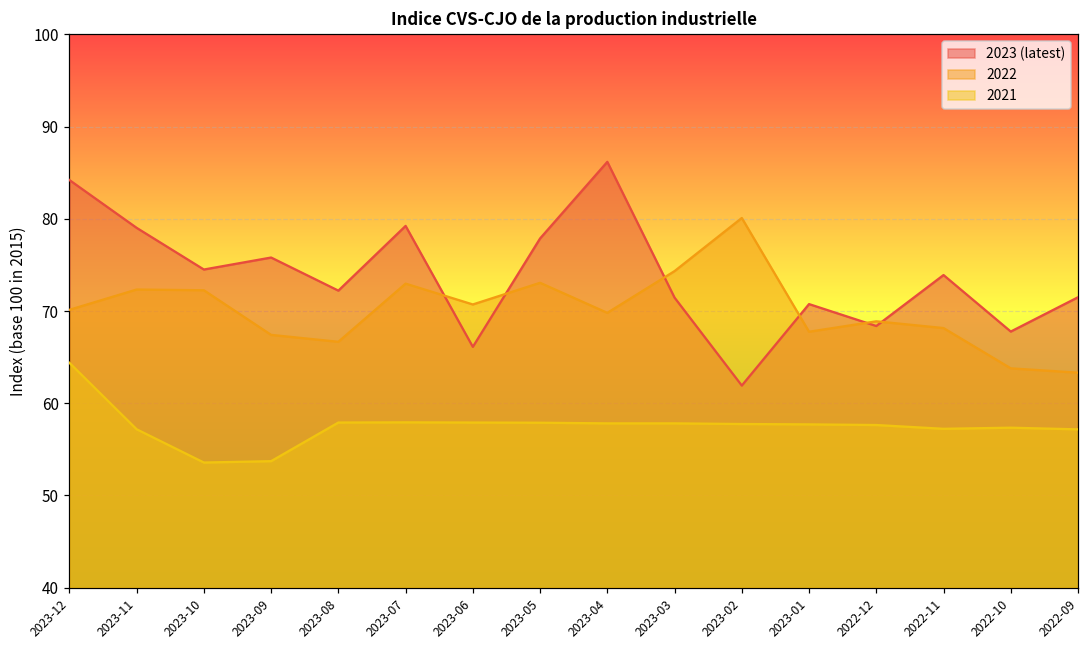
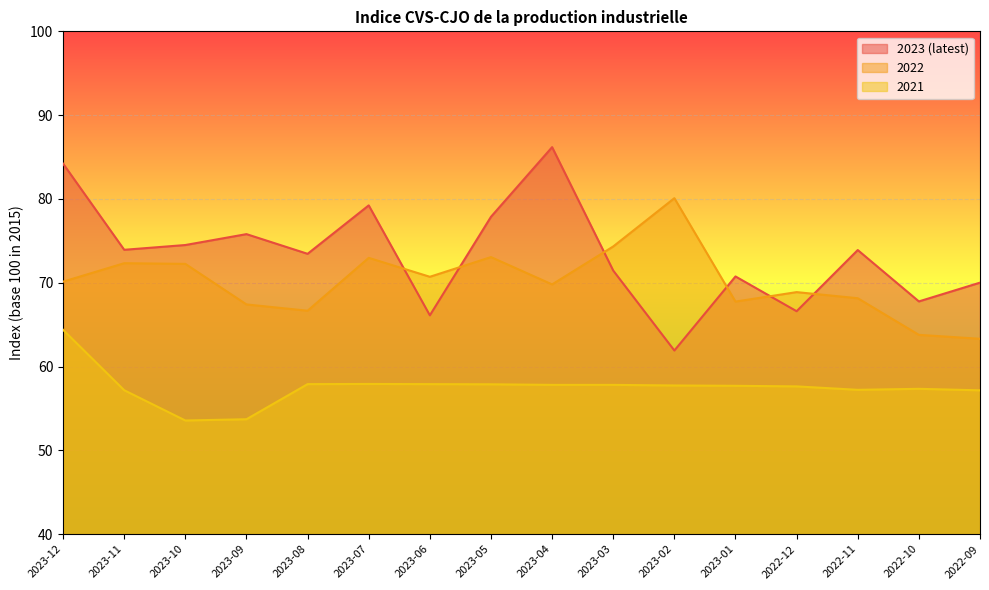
2023 (latest), 2023-11: 79 -> 74
2023 (latest), 2023-08: 72 -> 73
2023 (latest), 2022-12: 68 -> 67
2023 (latest), 2022-09: 71 -> 70
